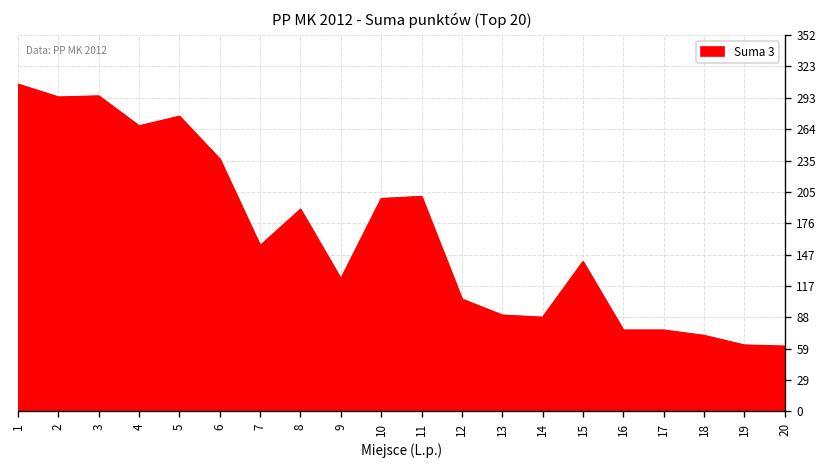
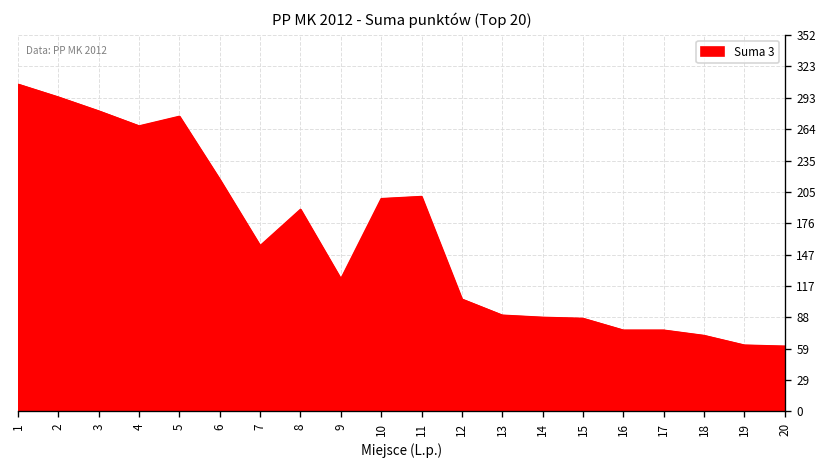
3: 300 -> 280
6: 240 -> 220
15: 140 -> 90
